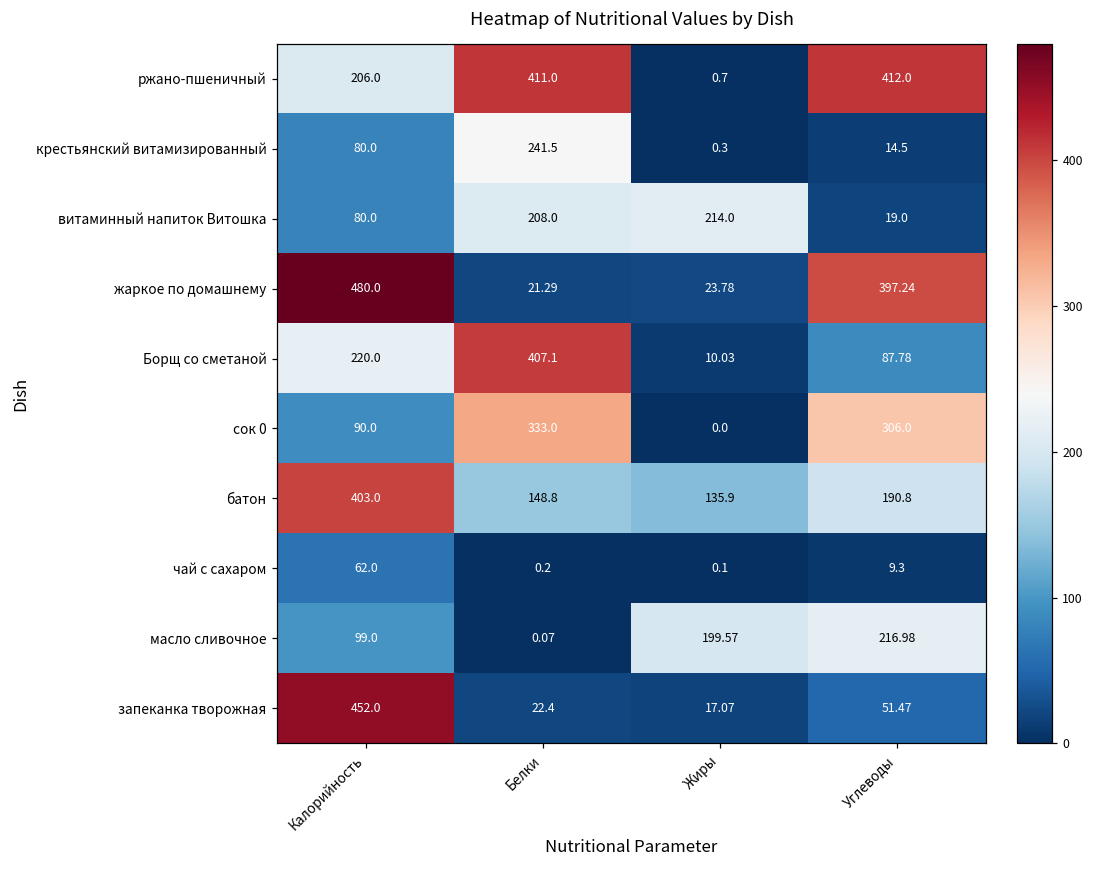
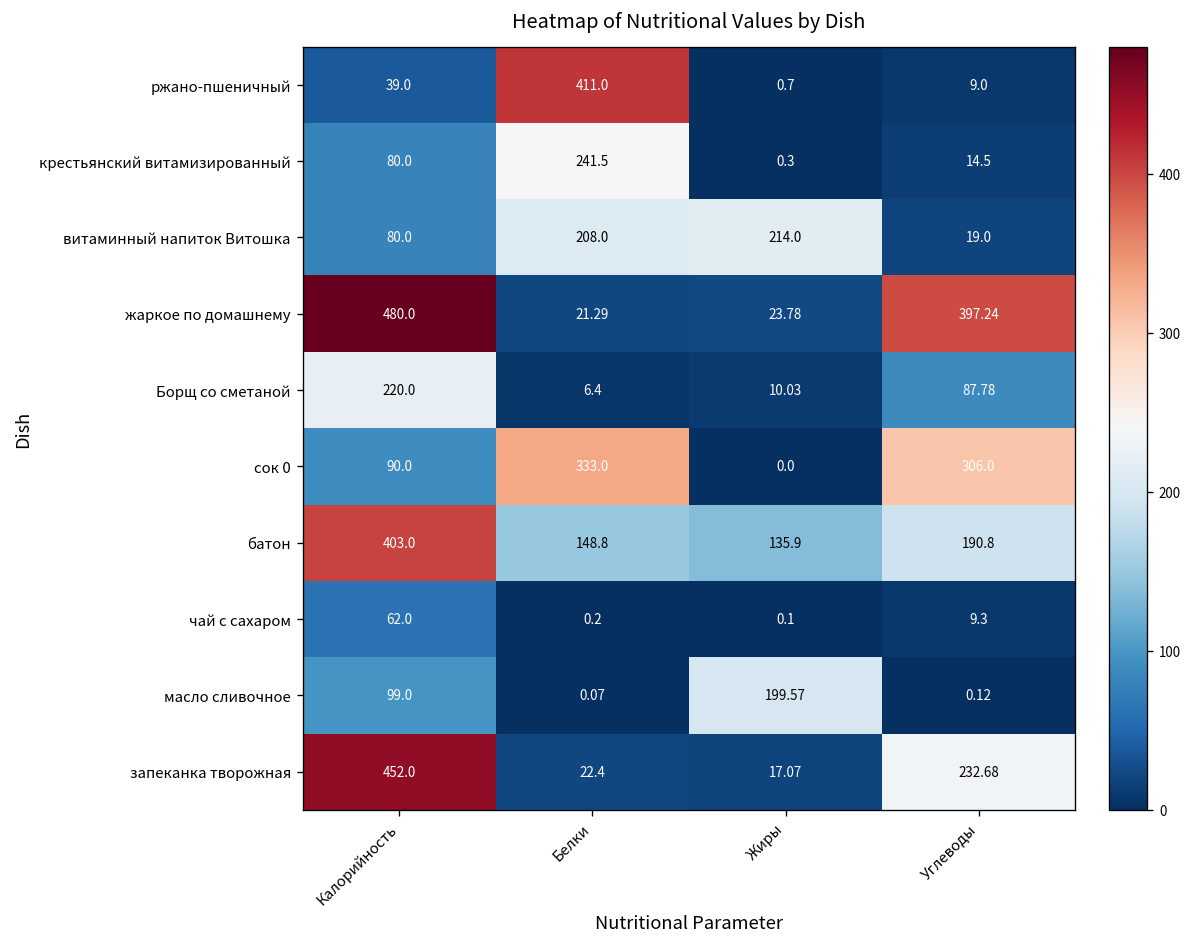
ржано-пшеничный, Калорийность: 206.0 -> 39.0
ржано-пшеничный, Углеводы: 412.0 -> 9.0
Борщ со сметаной, Белки: 407.1 -> 6.4
масло сливочное, Углеводы: 216.98 -> 0.12
запеканка творожная, Углеводы: 51.47 -> 232.68
